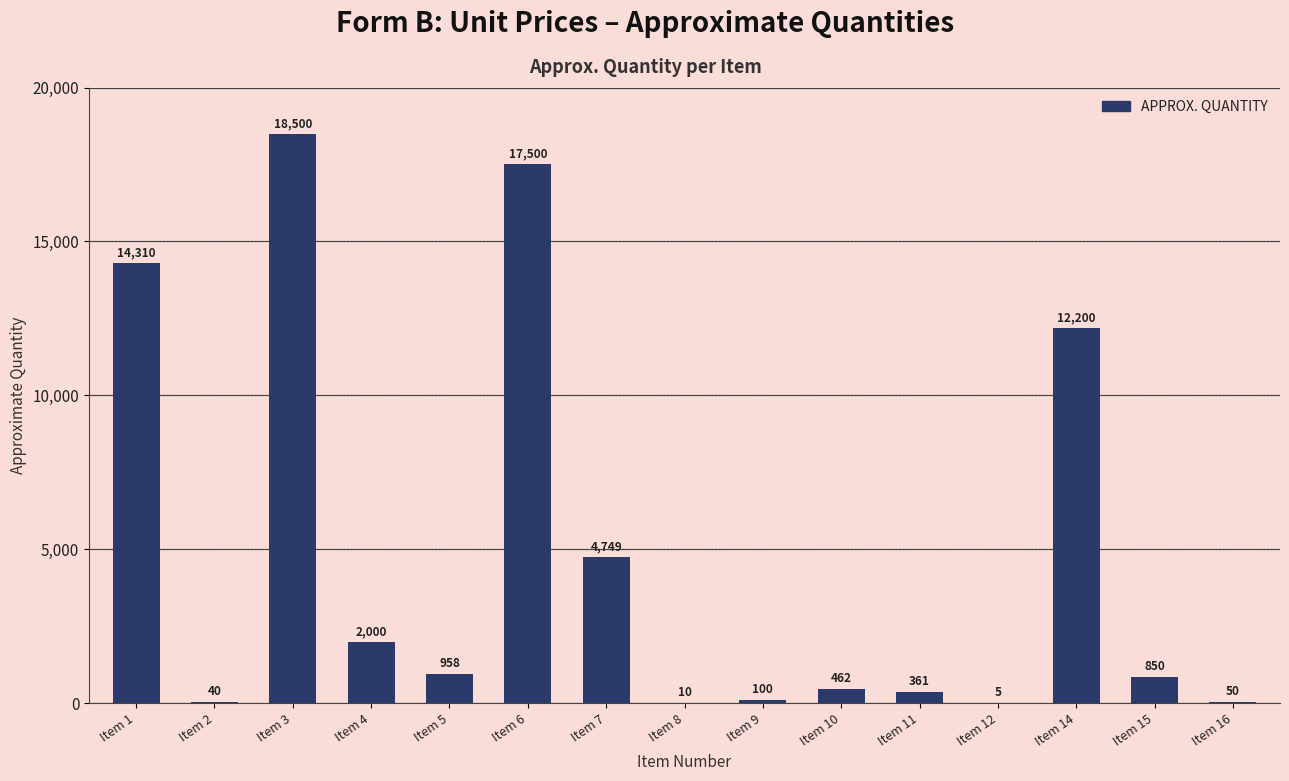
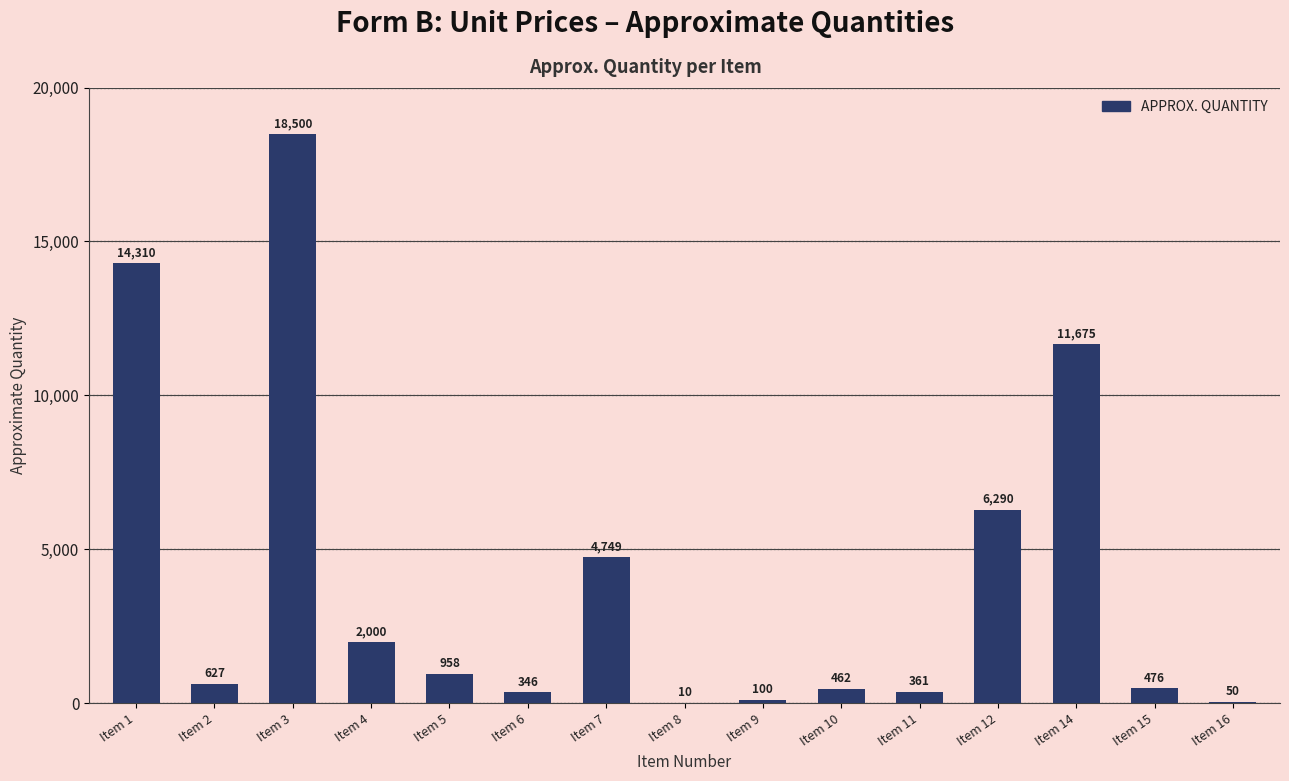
Item 2: 40 -> 627
Item 6: 17,500 -> 346
Item 12: 5 -> 6,290
Item 14: 12,200 -> 11,675
Item 15: 850 -> 476
